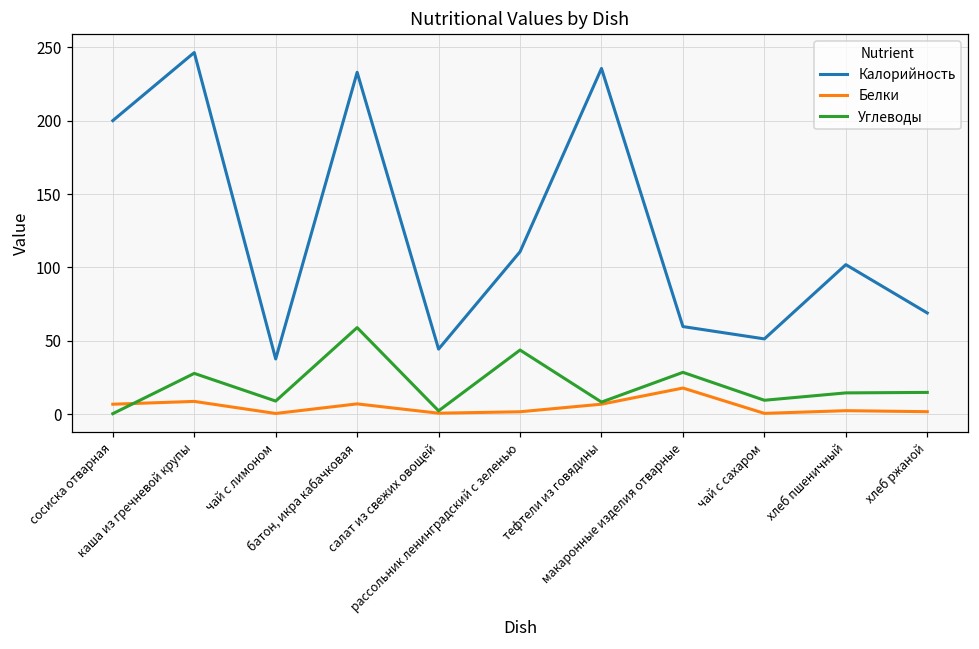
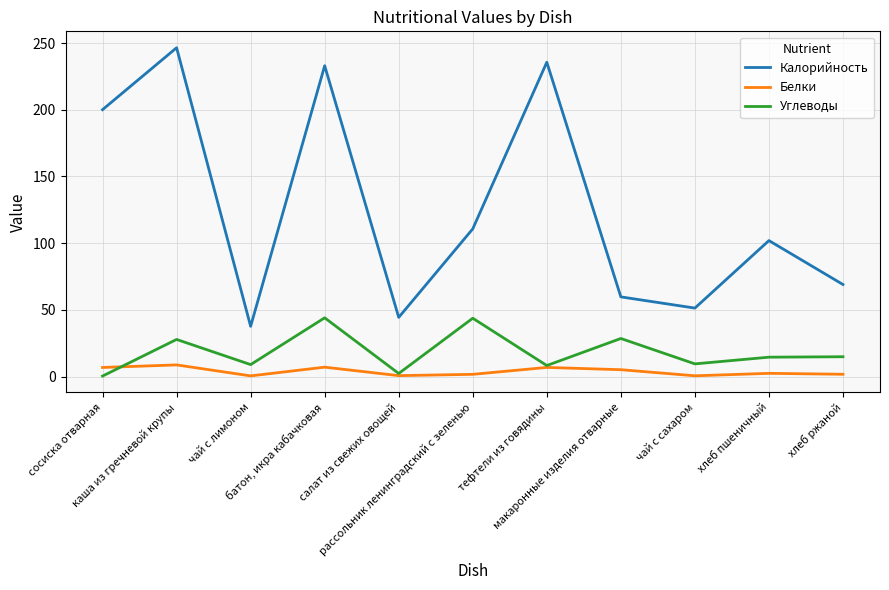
Углеводы, батон, икра кабачковая: 59 -> 44
Белки, макаронные изделия отварные: 18 -> 5
